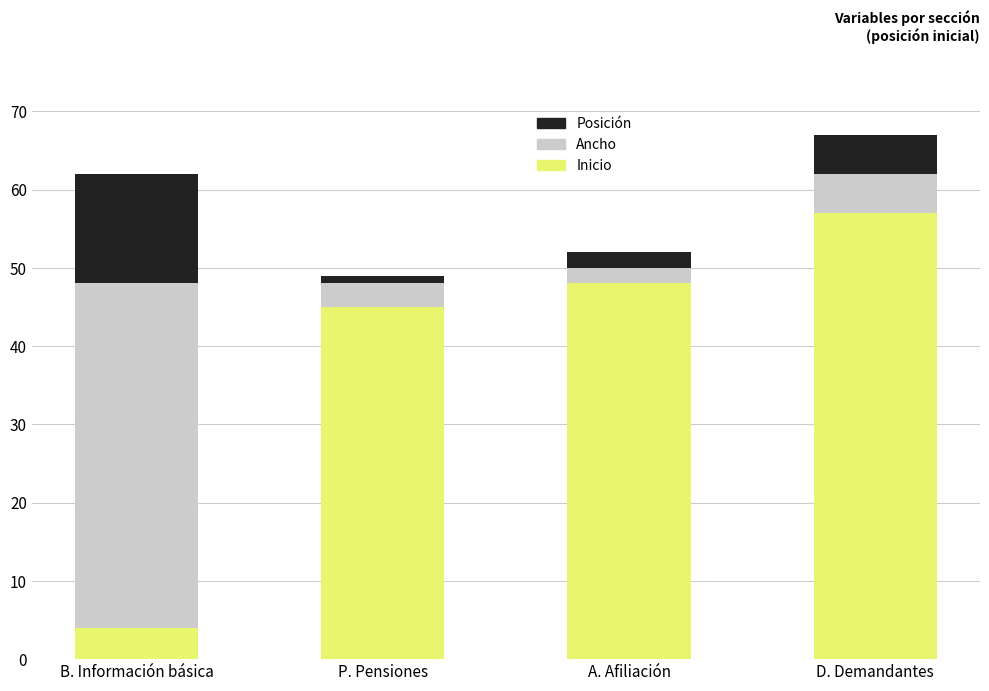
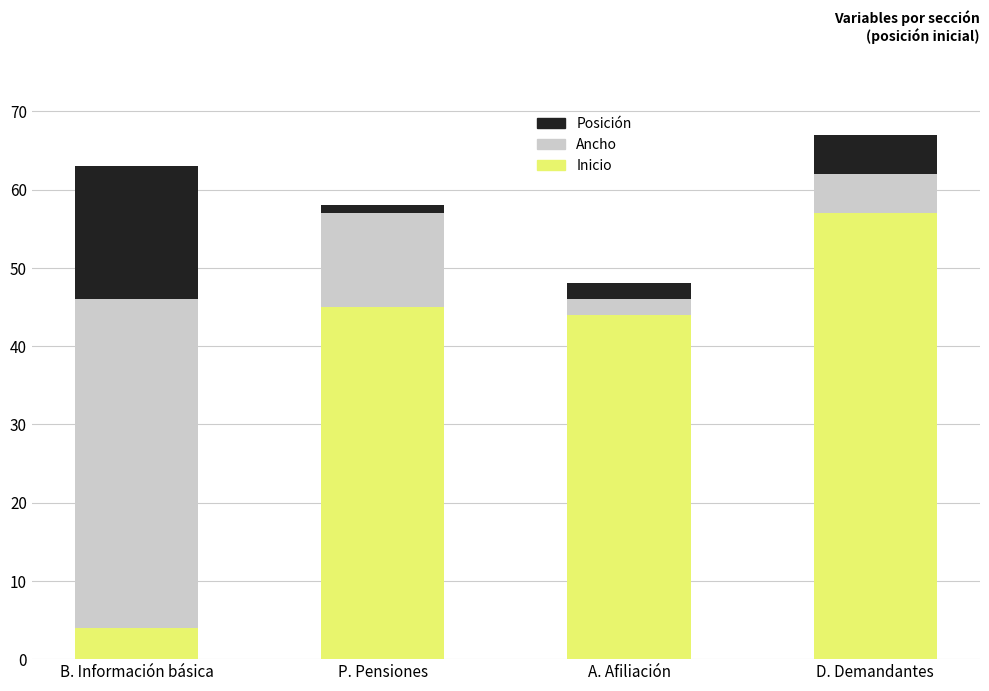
Ancho, B. Información básica: 44 -> 42
Posición, B. Información básica: 14 -> 17
Ancho, P. Pensiones: 3 -> 12
Inicio, A. Afiliación: 48 -> 44
